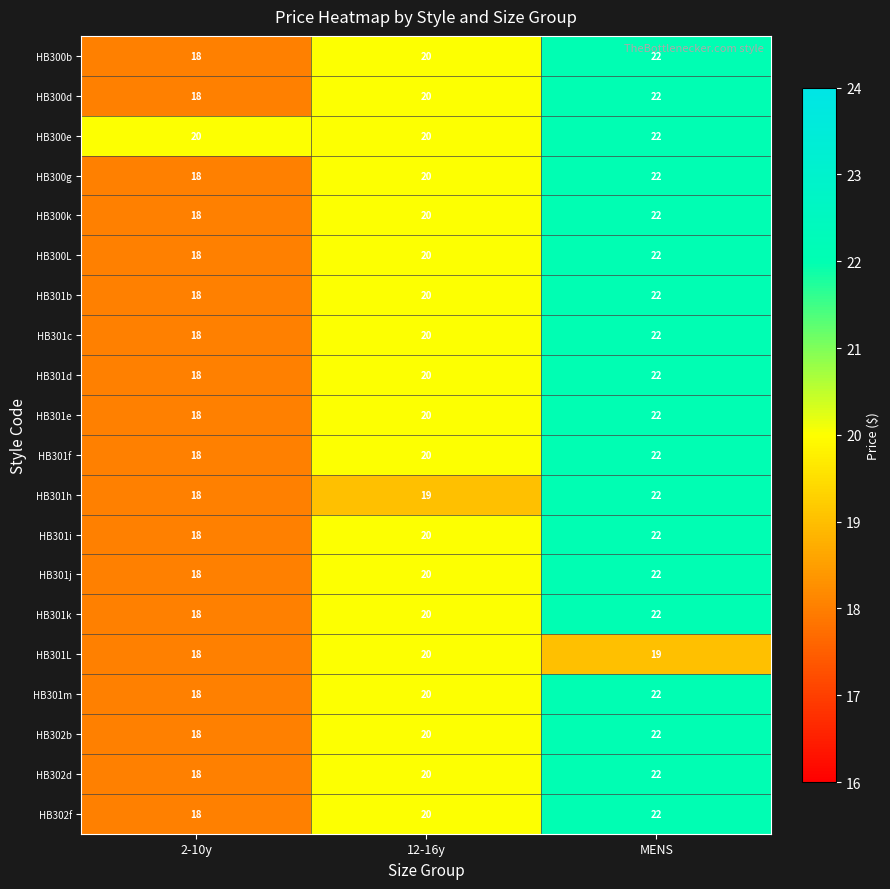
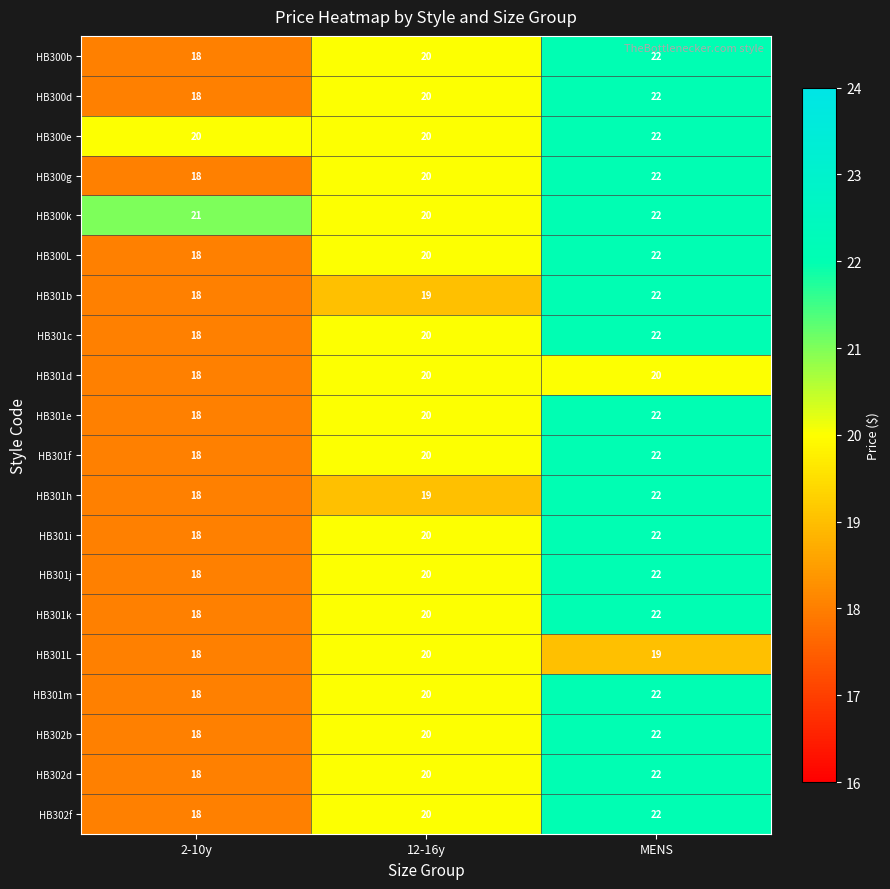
HB300k, 2-10y: 18 -> 21
HB301b, 12-16y: 20 -> 19
HB301d, MENS: 22 -> 20
